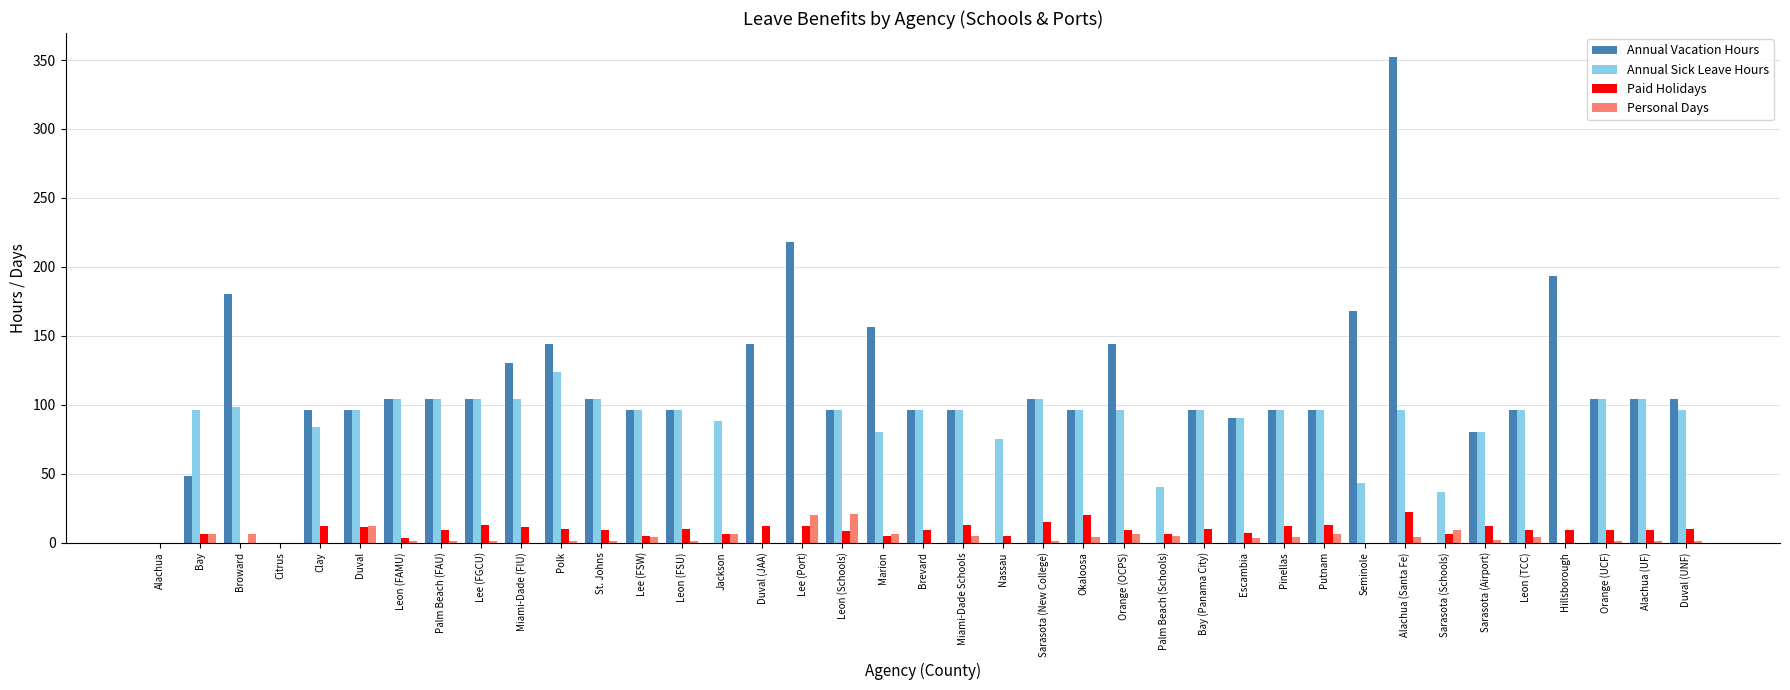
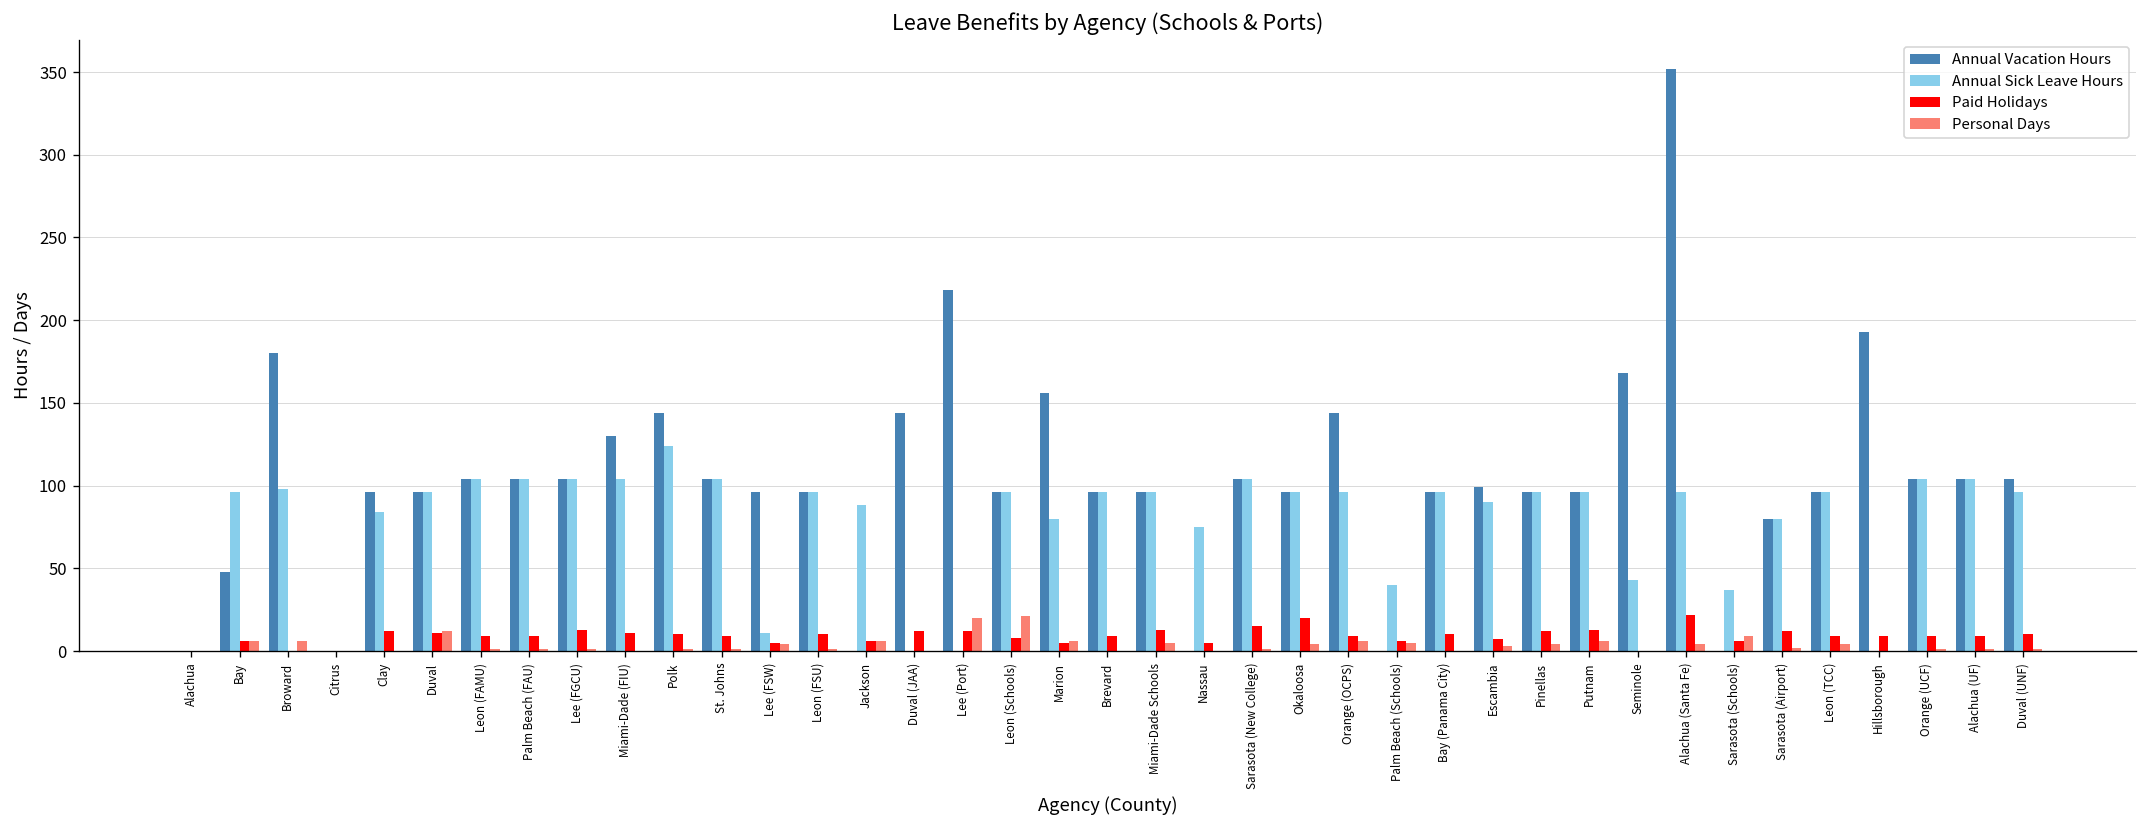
Paid Holidays, Leon (FAMU): 3 -> 9
Annual Sick Leave Hours, Lee (FSW): 96 -> 11
Annual Vacation Hours, Escambia: 90 -> 99
